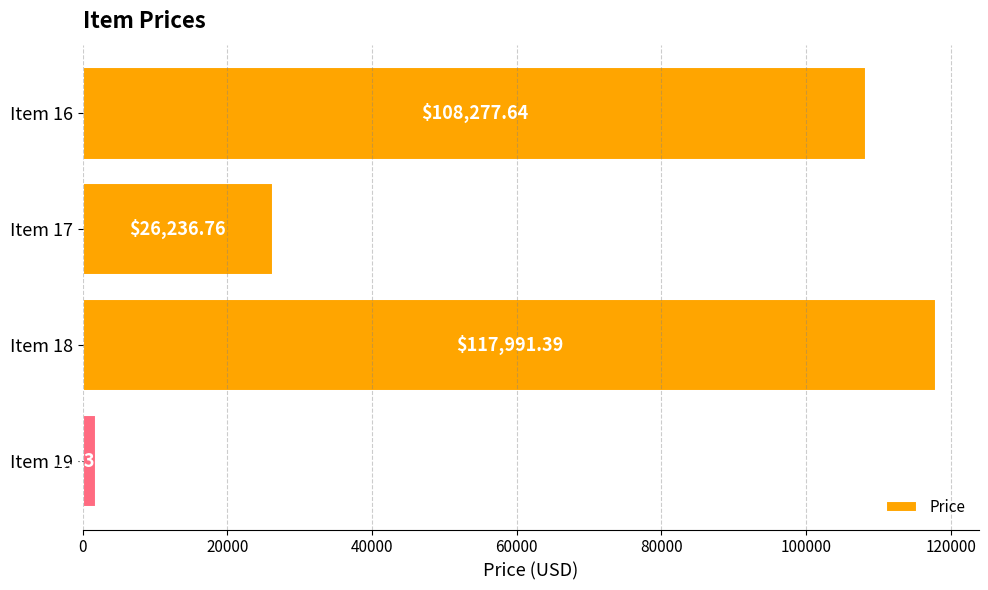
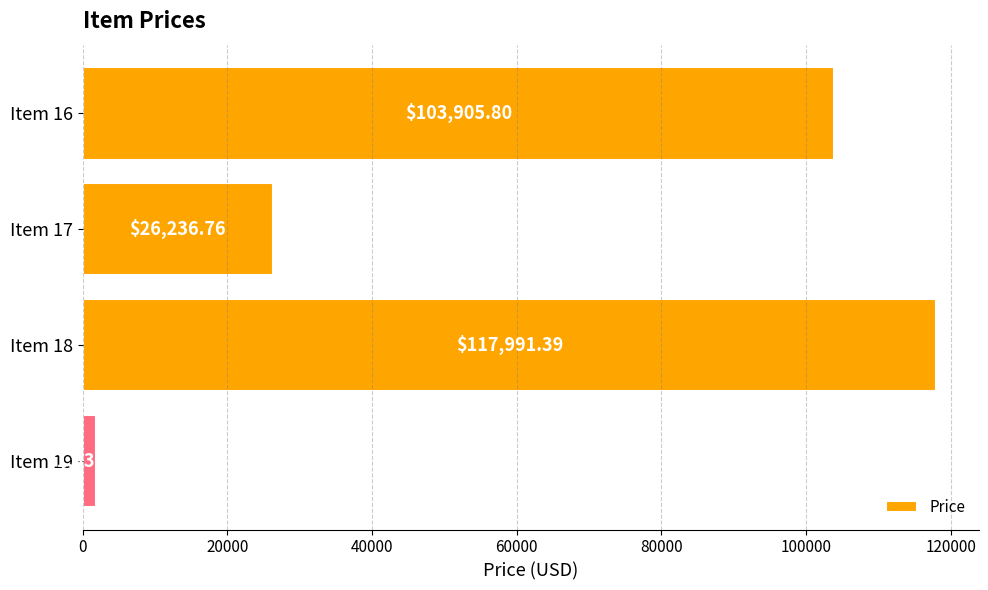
Item 16: $108,277.64 -> $103,905.80
